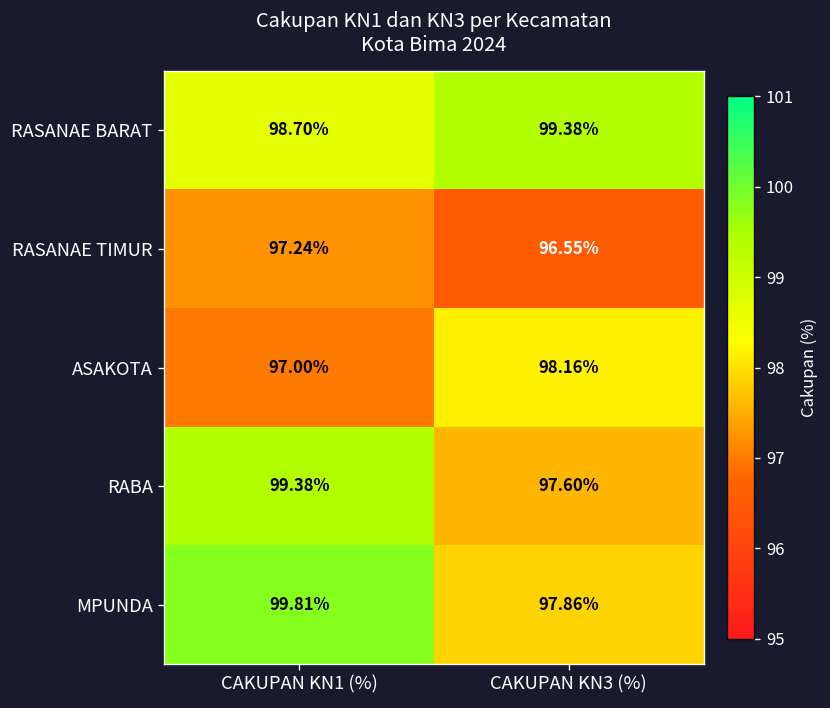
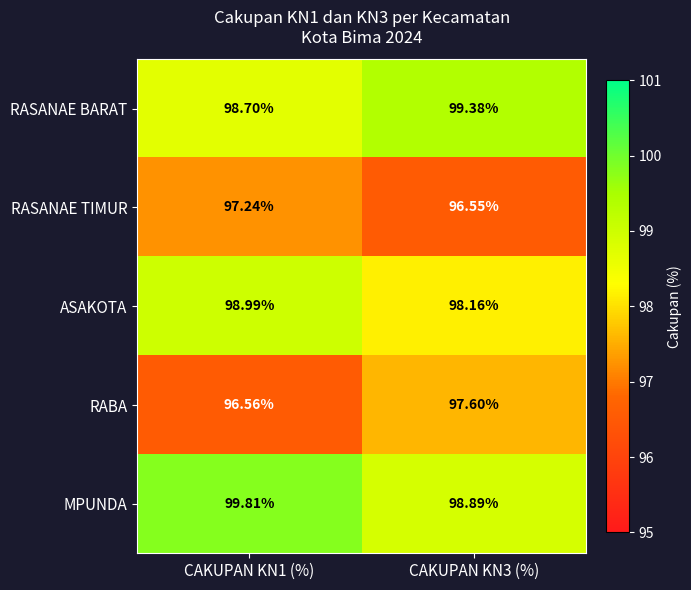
ASAKOTA, CAKUPAN KN1 (%): 97.00% -> 98.99%
RABA, CAKUPAN KN1 (%): 99.38% -> 96.56%
MPUNDA, CAKUPAN KN3 (%): 97.86% -> 98.89%
